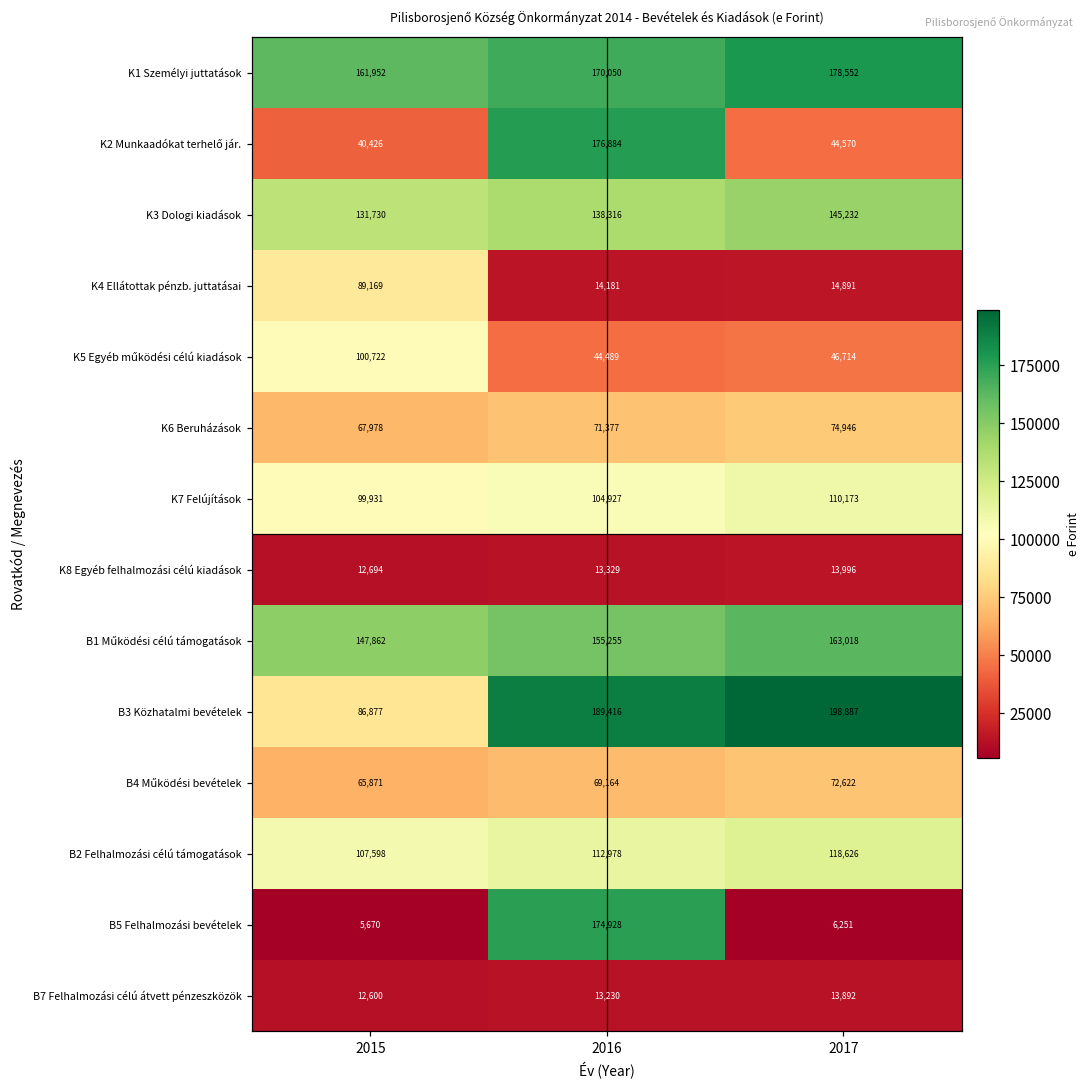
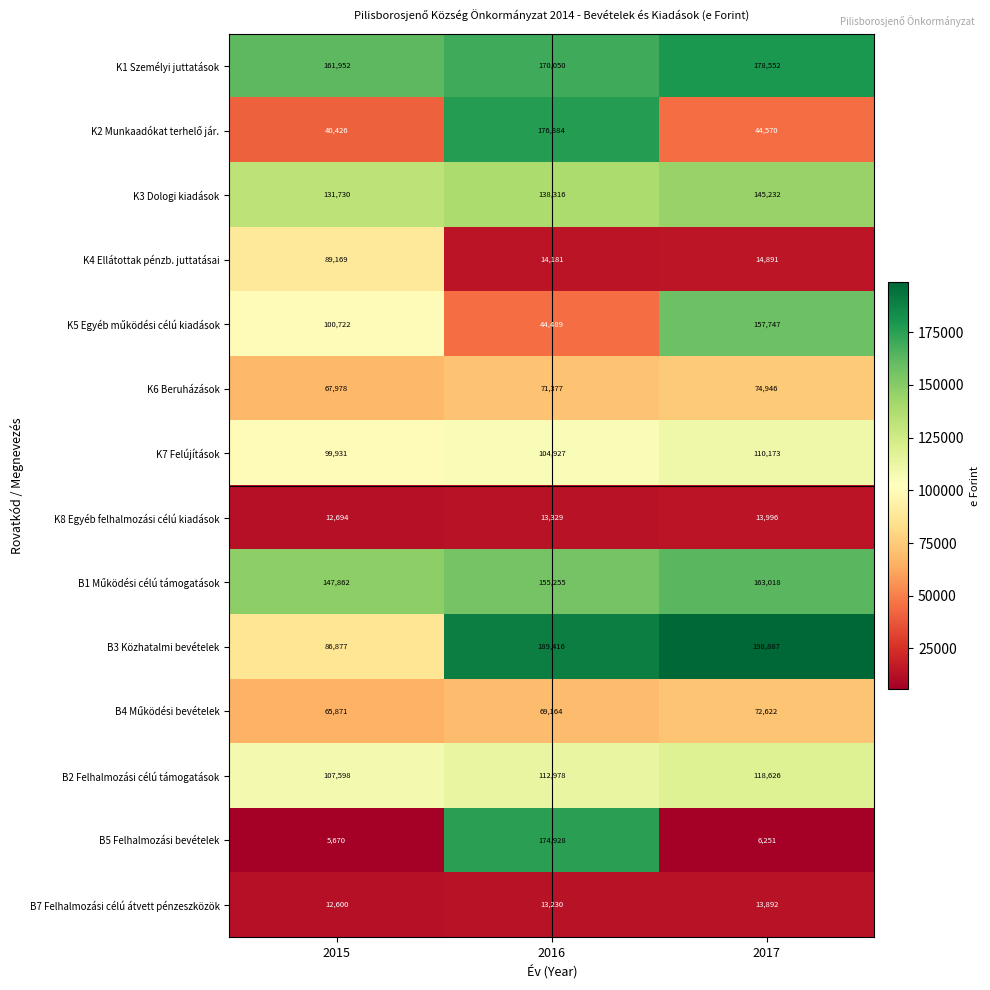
K5 Egyéb működési célú kiadások, 2017: 46,714 -> 157,747
